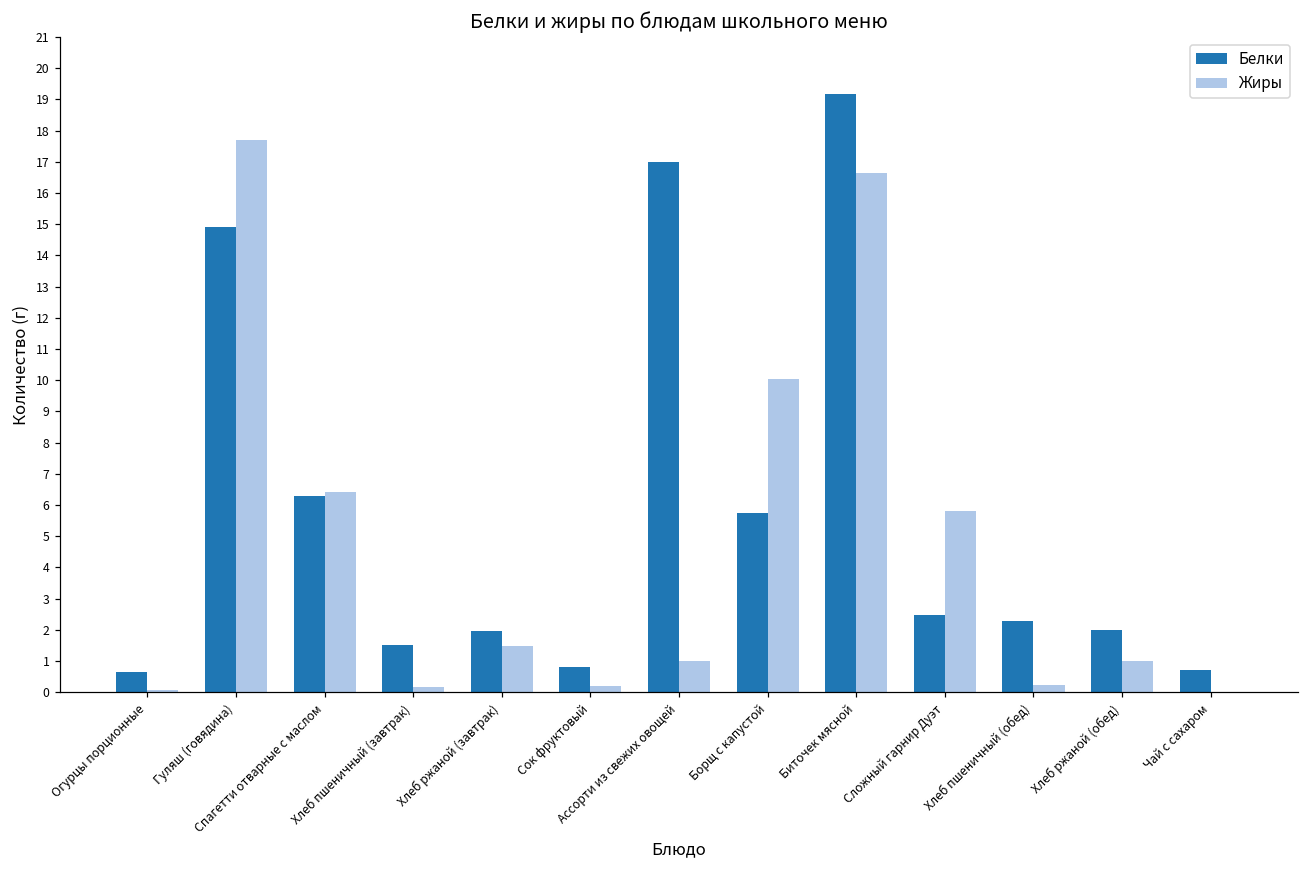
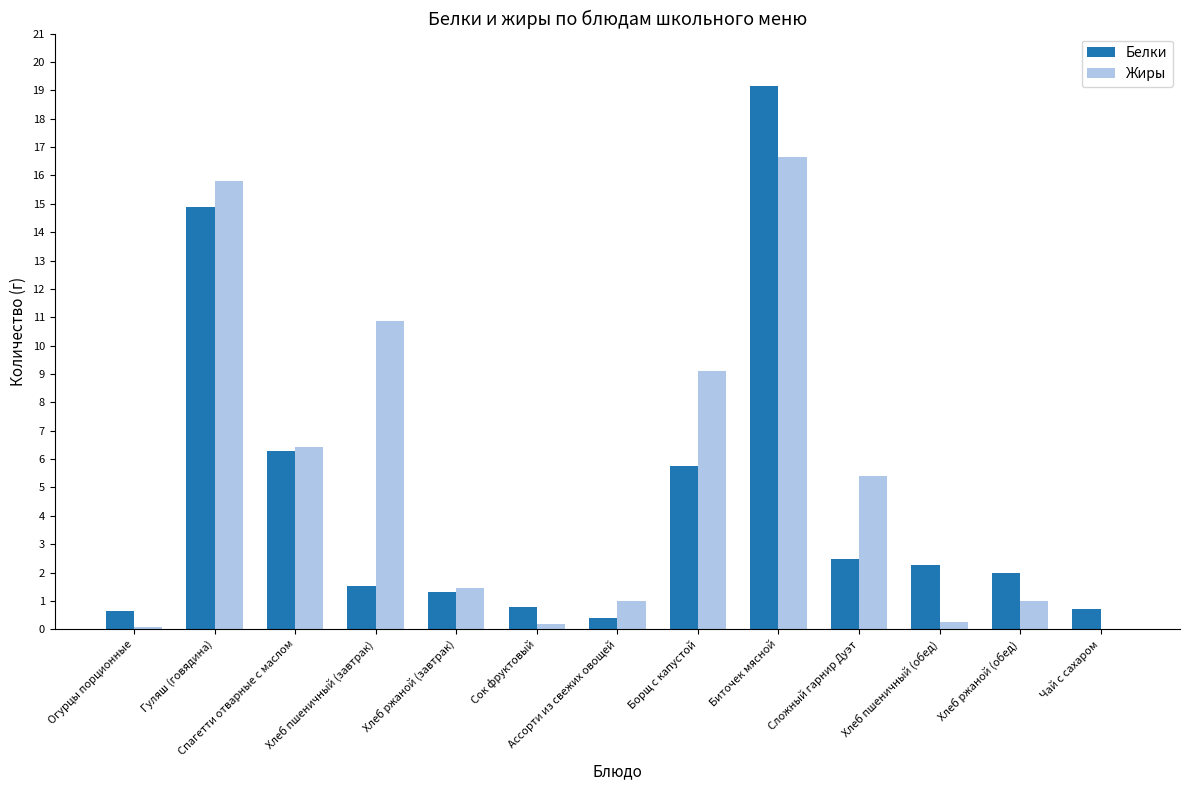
Жиры, Гуляш (говядина): 17.7 -> 15.8
Жиры, Хлеб пшеничный (завтрак): 0.2 -> 10.9
Белки, Хлеб ржаной (завтрак): 2.0 -> 1.3
Белки, Ассорти из свежих овощей: 17.0 -> 0.4
Жиры, Борщ с капустой: 10.1 -> 9.1
Жиры, Сложный гарнир Дуэт: 5.8 -> 5.4
